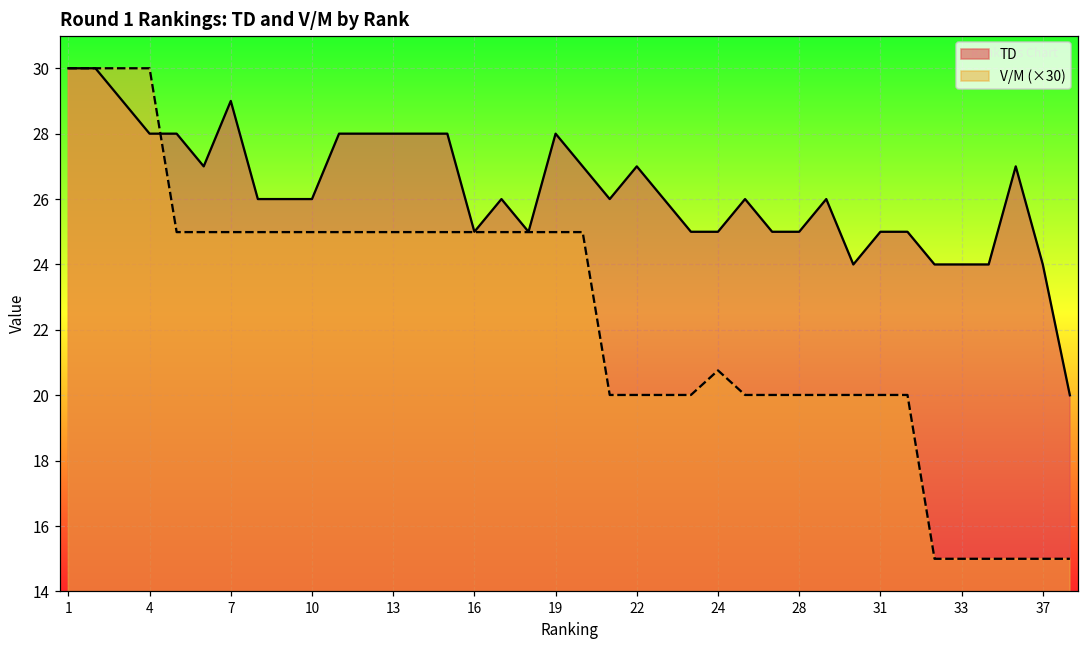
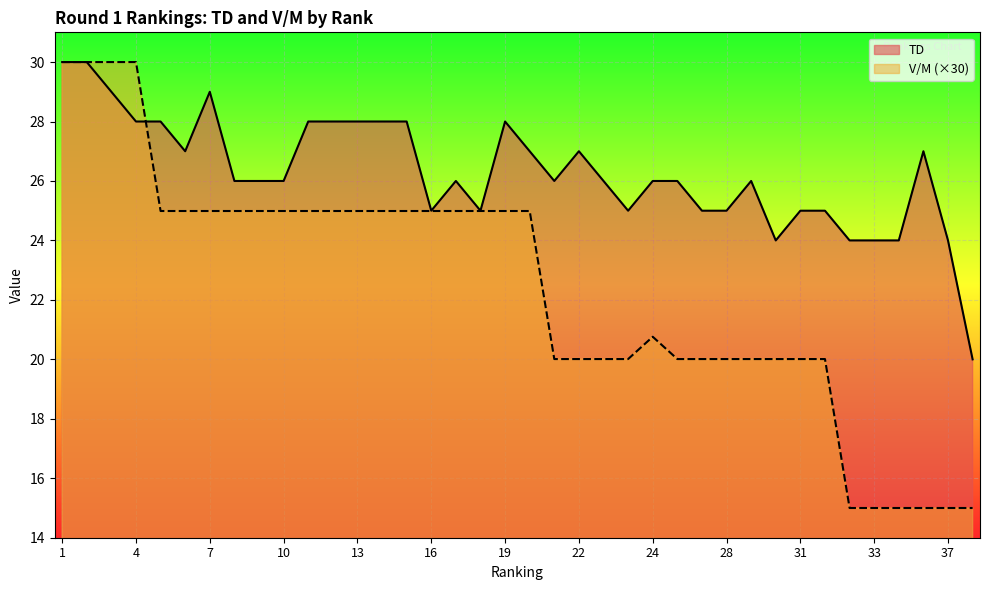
TD, 24: 25 -> 26
